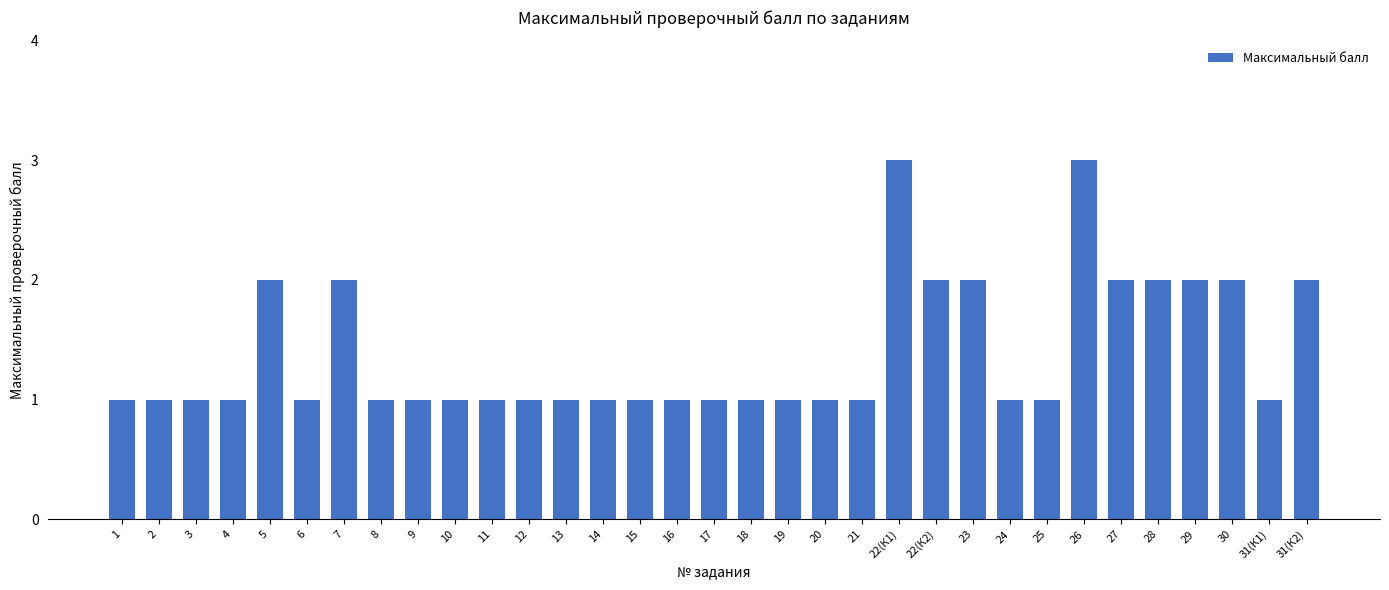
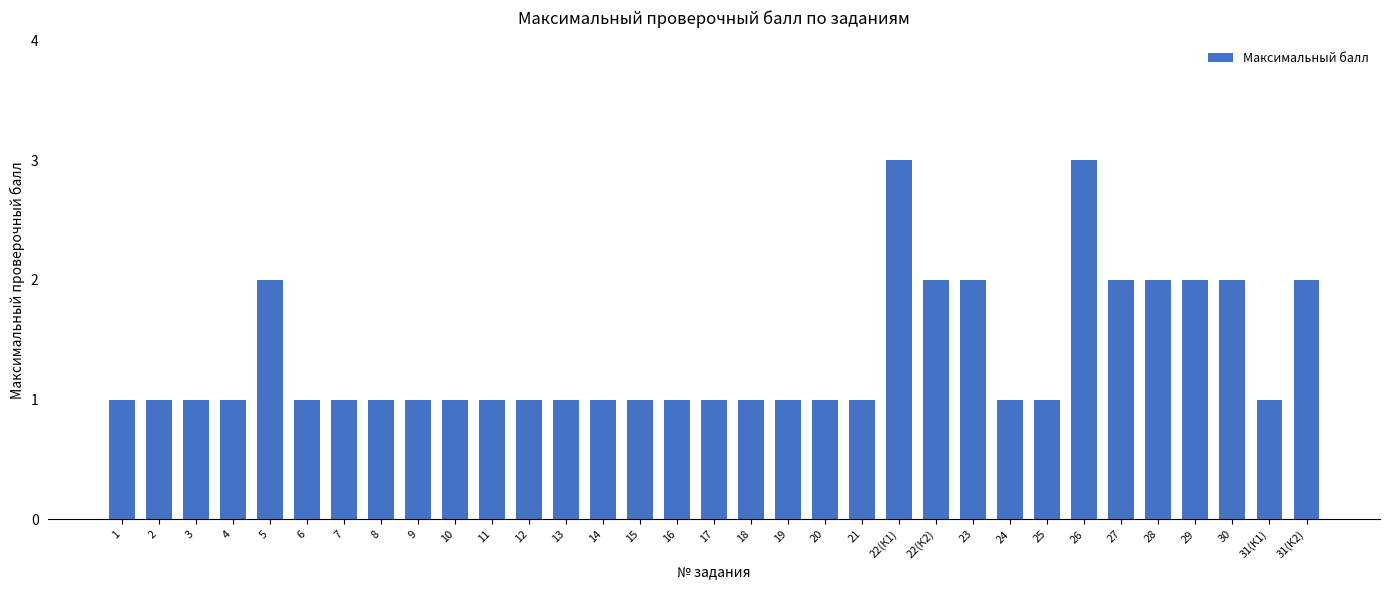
7: 2 -> 1
